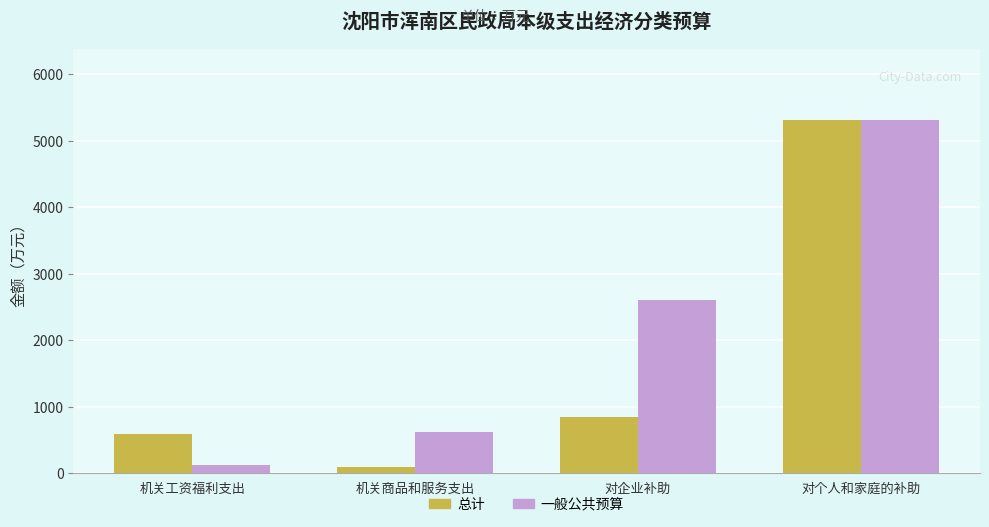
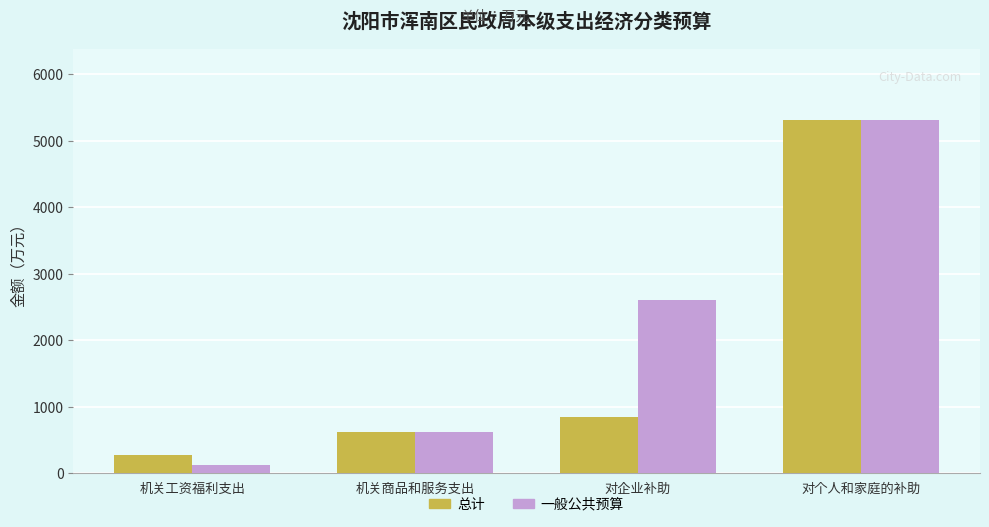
总计, 机关工资福利支出: 600 -> 300
总计, 机关商品和服务支出: 100 -> 600
